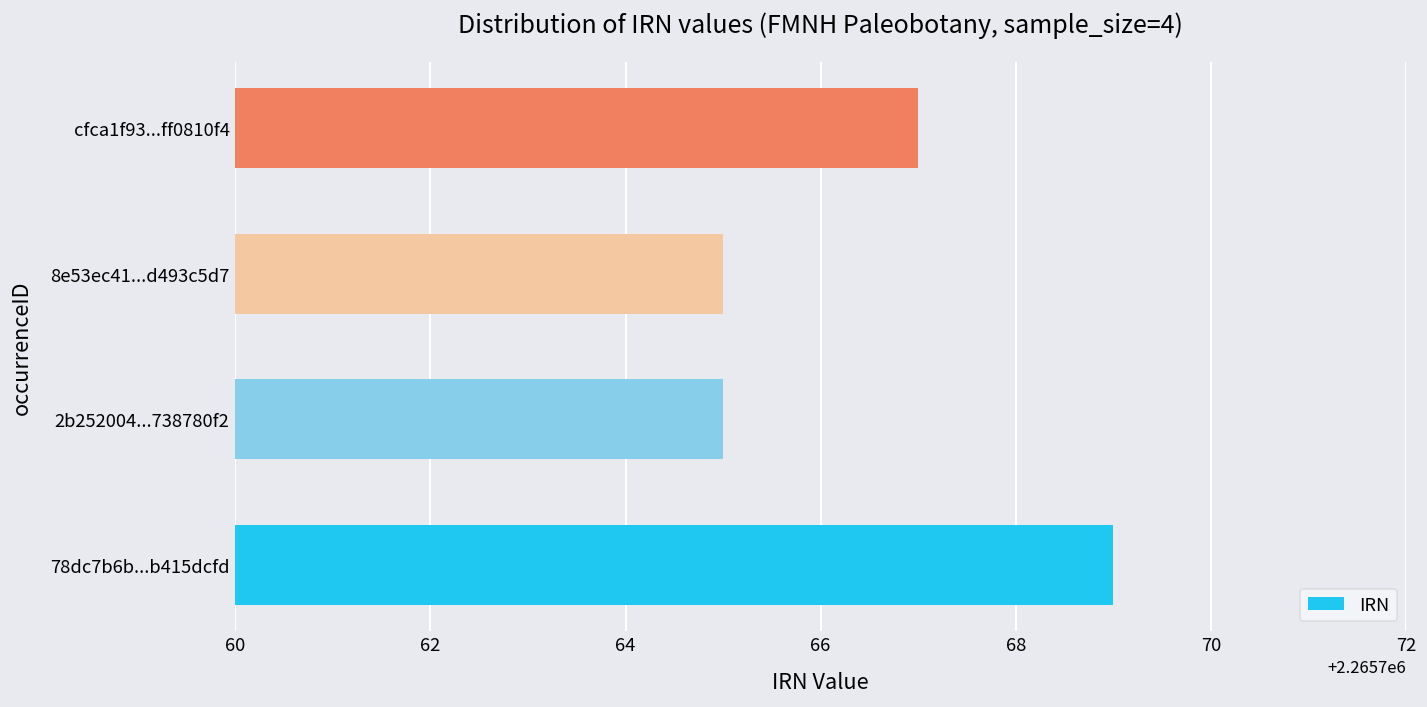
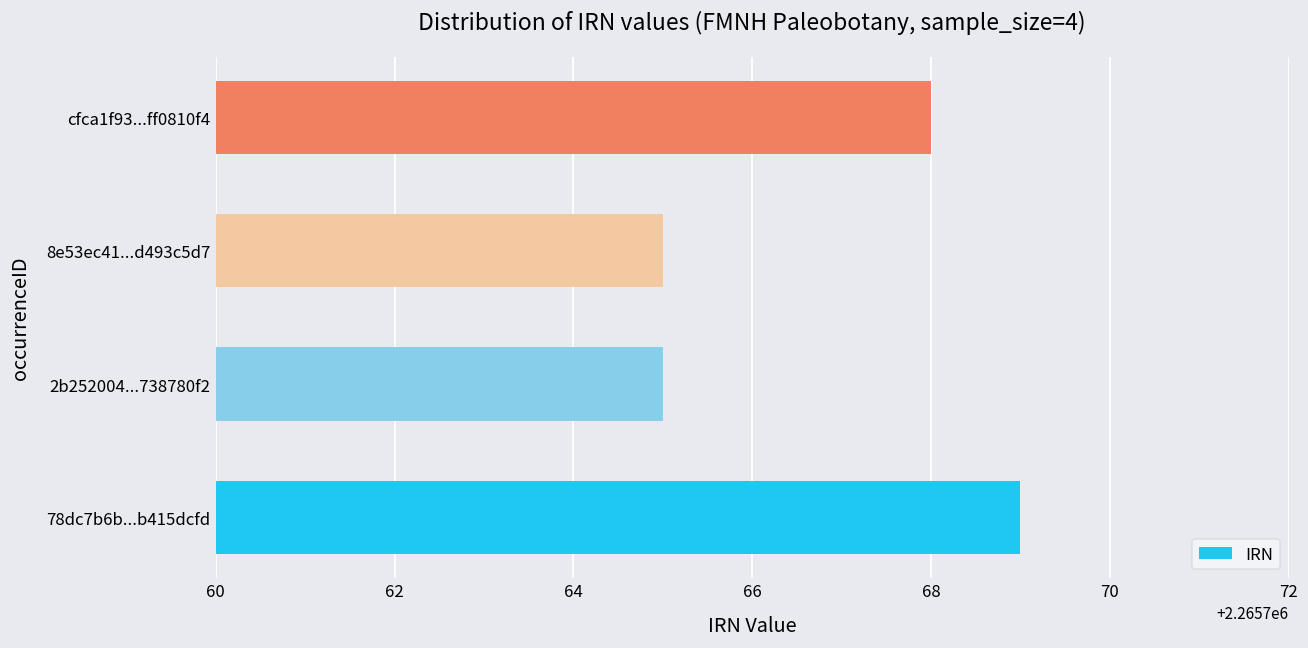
cfca1f93...ff0810f4: 2265767 -> 2265768
